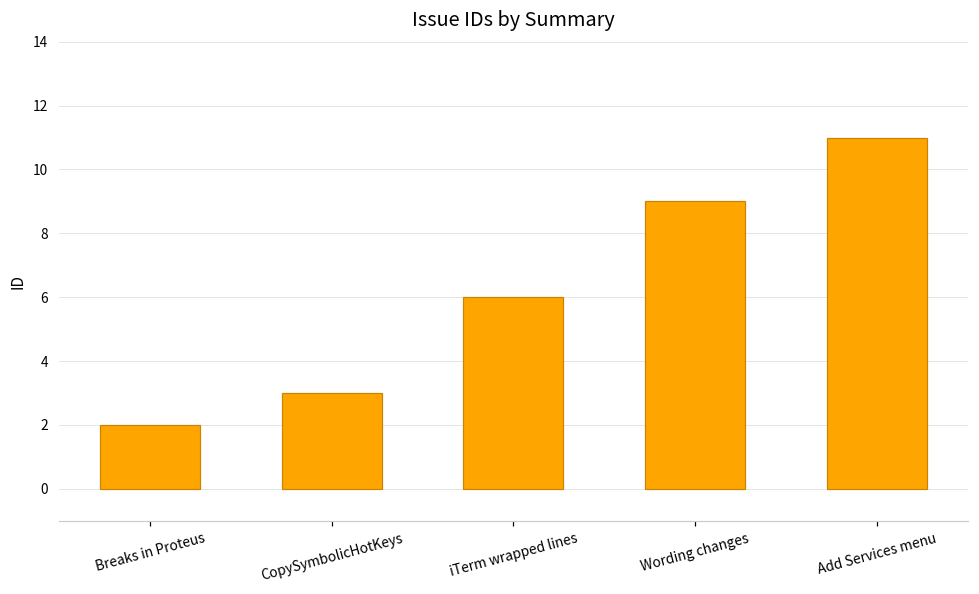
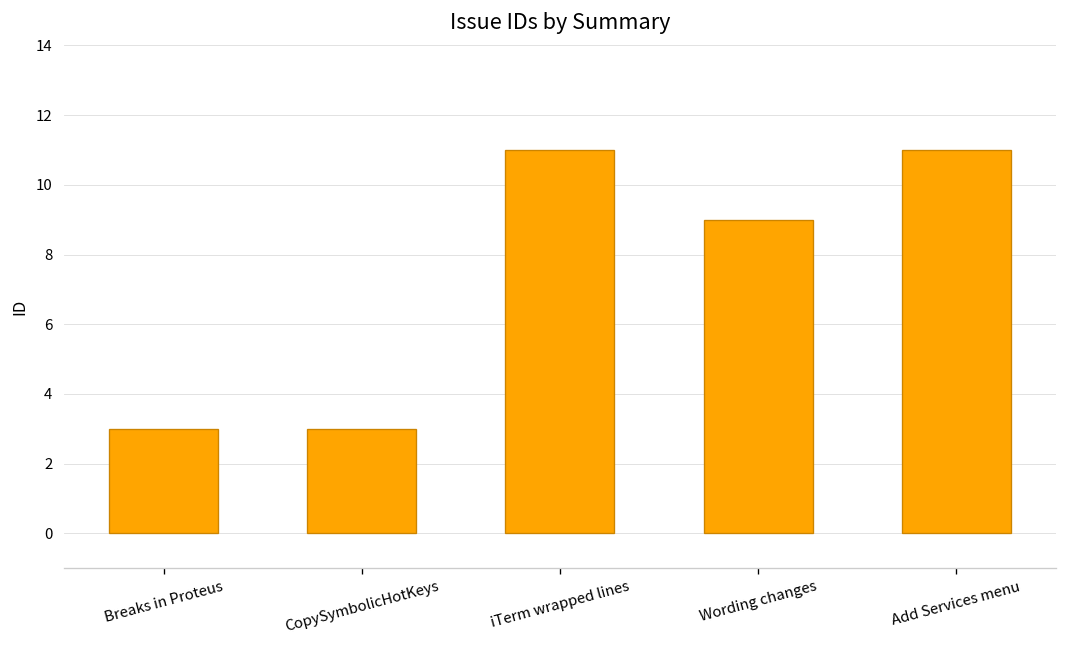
Breaks in Proteus: 2 -> 3
iTerm wrapped lines: 6 -> 11
